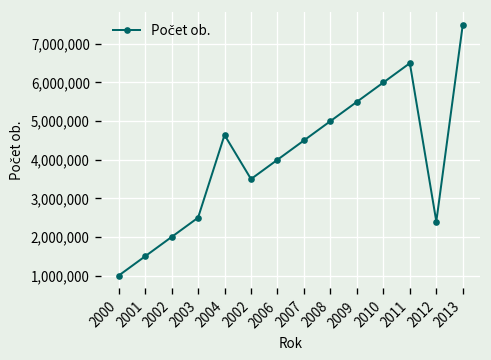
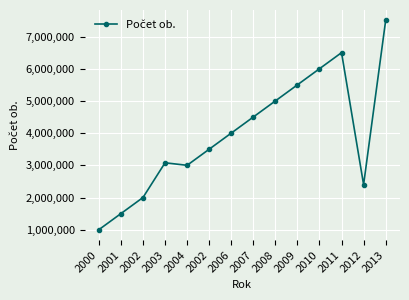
2003: 2,500,000 -> 3,100,000
2004: 4,600,000 -> 3,000,000
